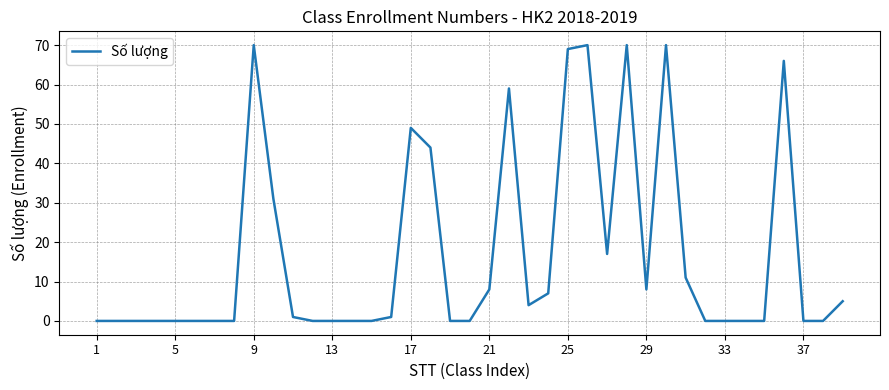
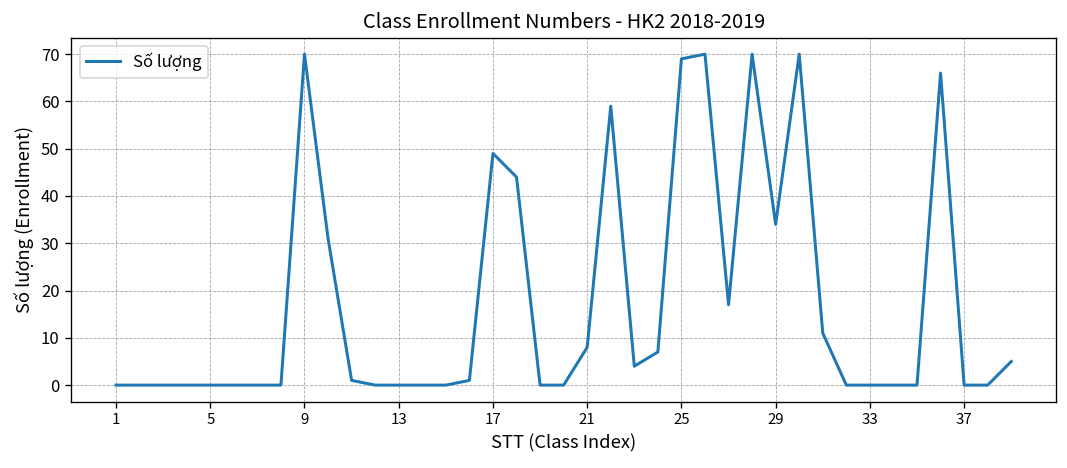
29: 8 -> 34
